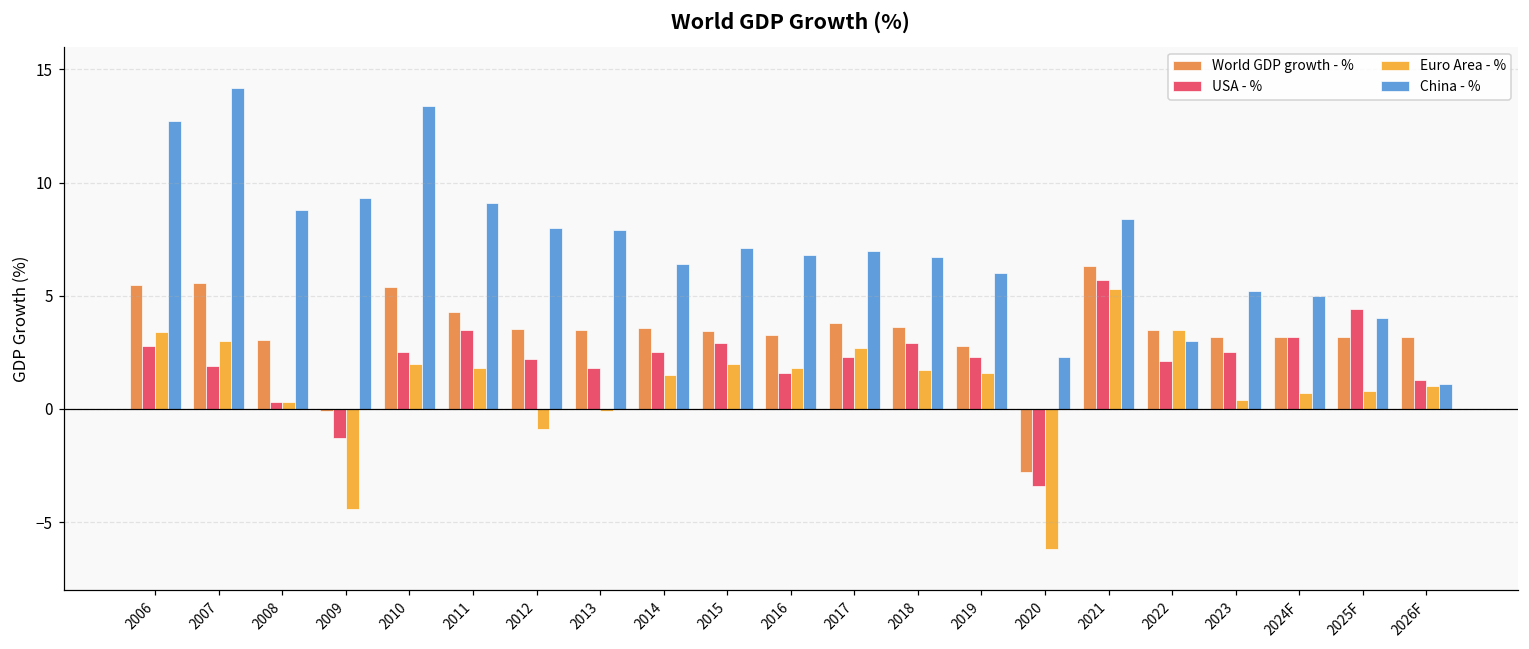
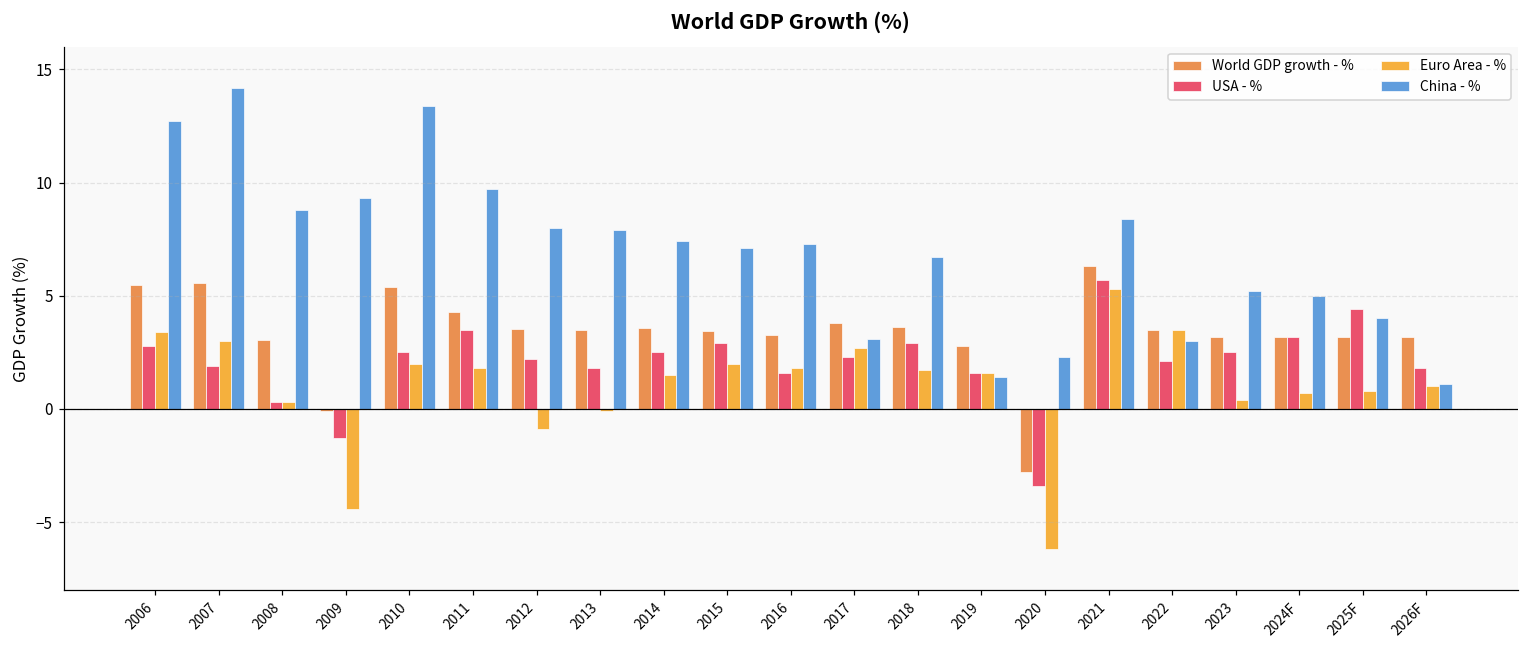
China - %, 2011: 9.1 -> 9.7
China - %, 2014: 6.4 -> 7.4
China - %, 2016: 6.8 -> 7.3
China - %, 2017: 7.0 -> 3.1
USA - %, 2019: 2.3 -> 1.6
China - %, 2019: 6.0 -> 1.4
USA - %, 2026F: 1.3 -> 1.8
